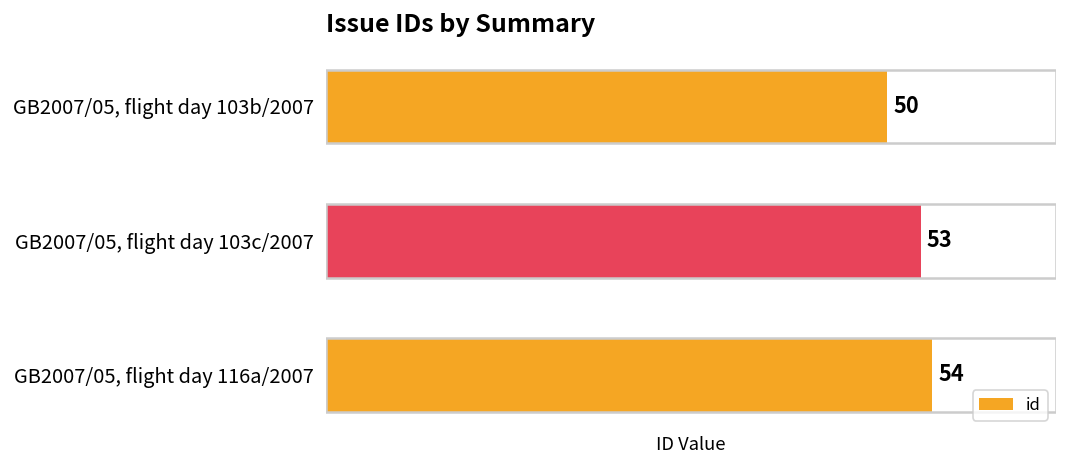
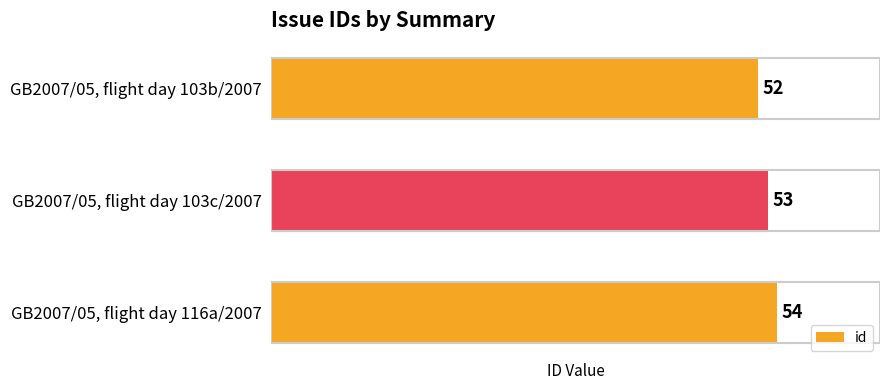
GB2007/05, flight day 103b/2007: 50 -> 52
